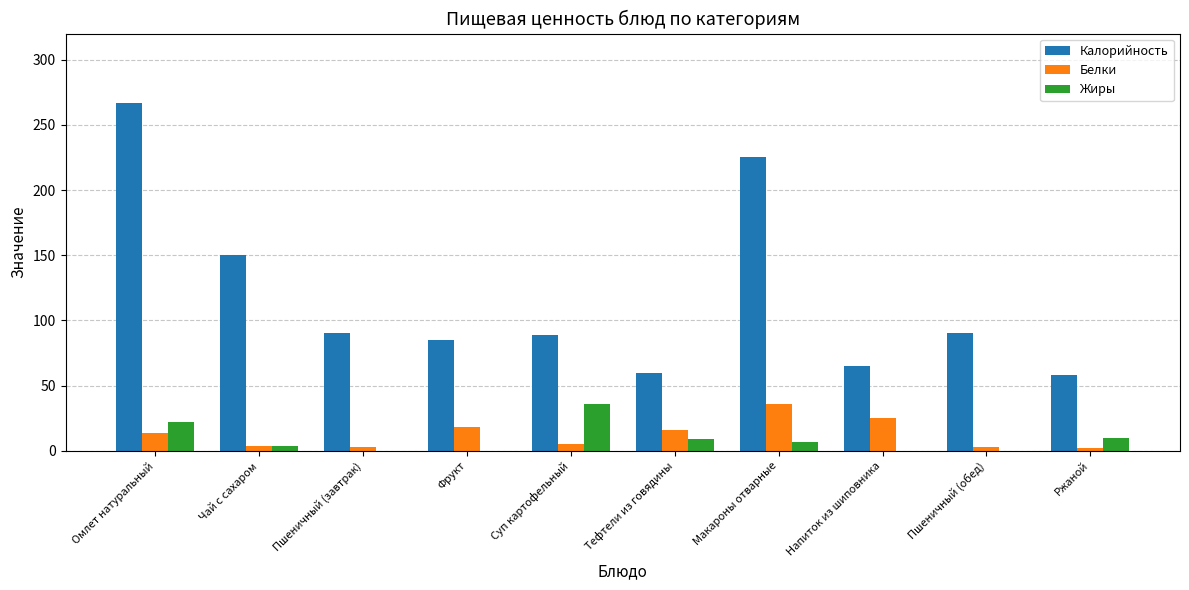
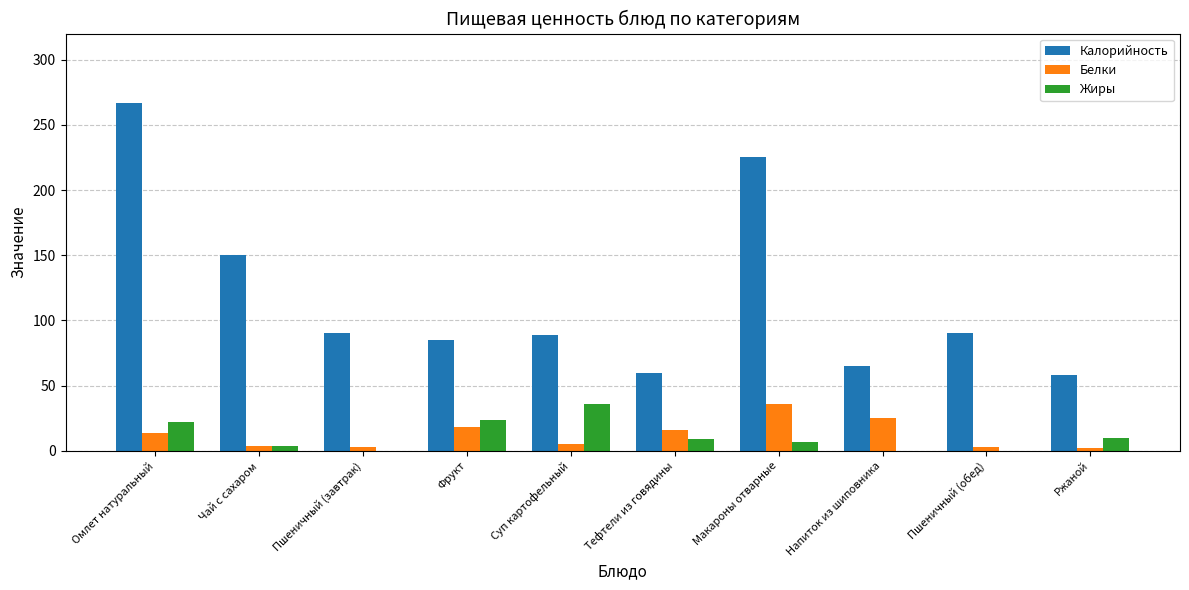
Жиры, Фрукт: 0 -> 24
